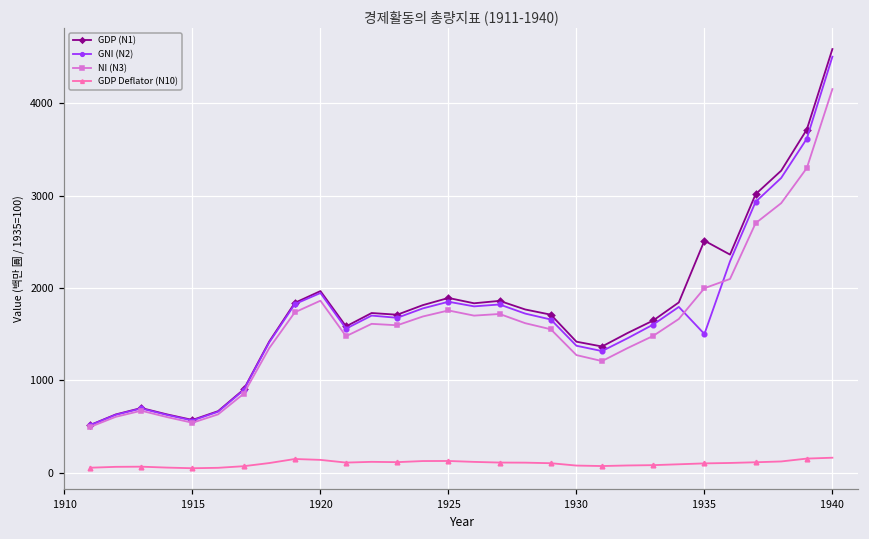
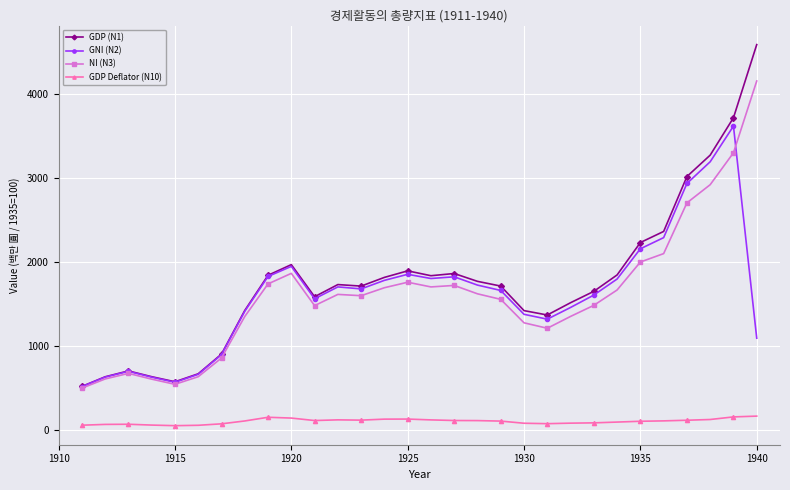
GDP (N1), 1935: 2500 -> 2200
GNI (N2), 1935: 1500 -> 2200
GNI (N2), 1940: 4500 -> 1100
